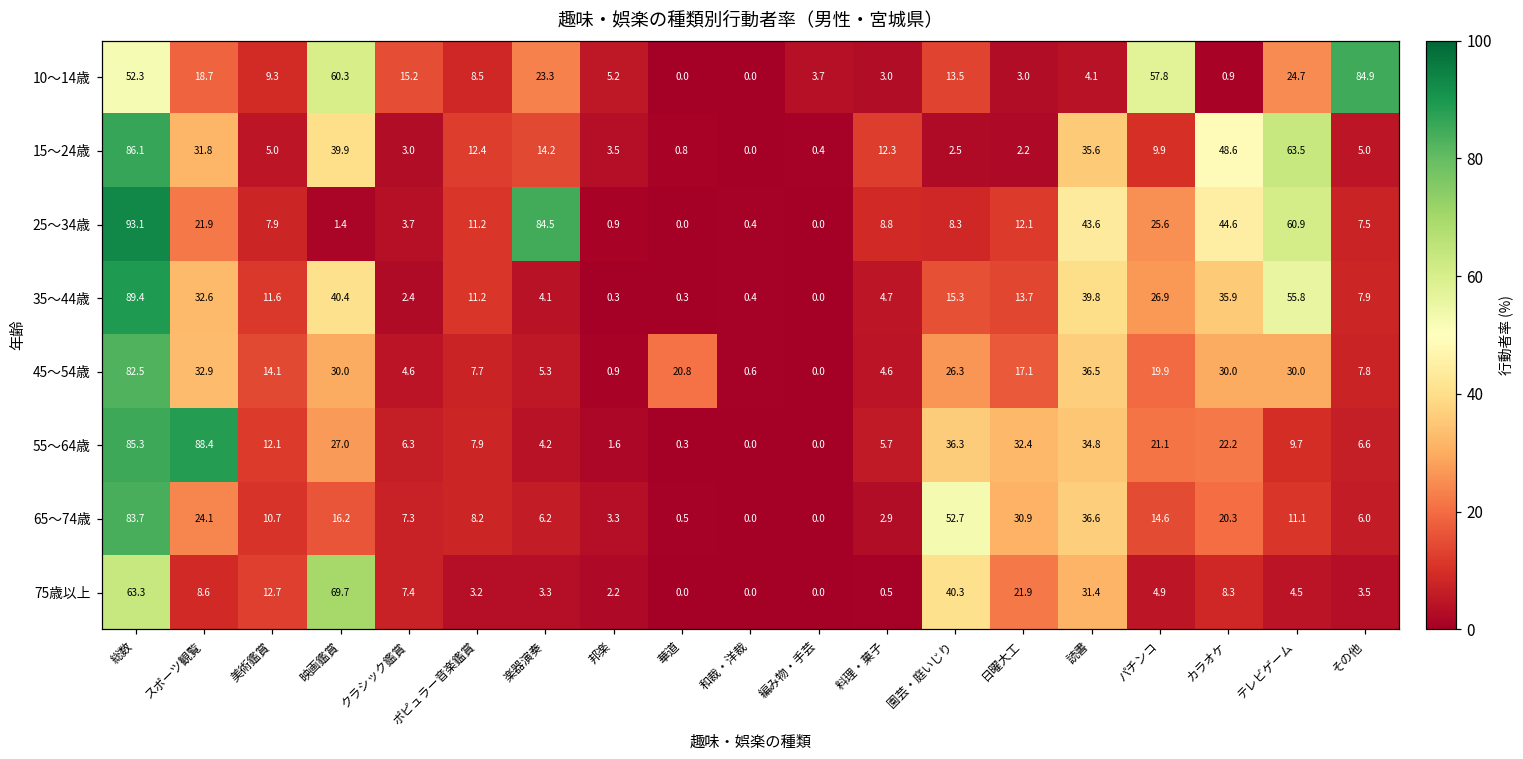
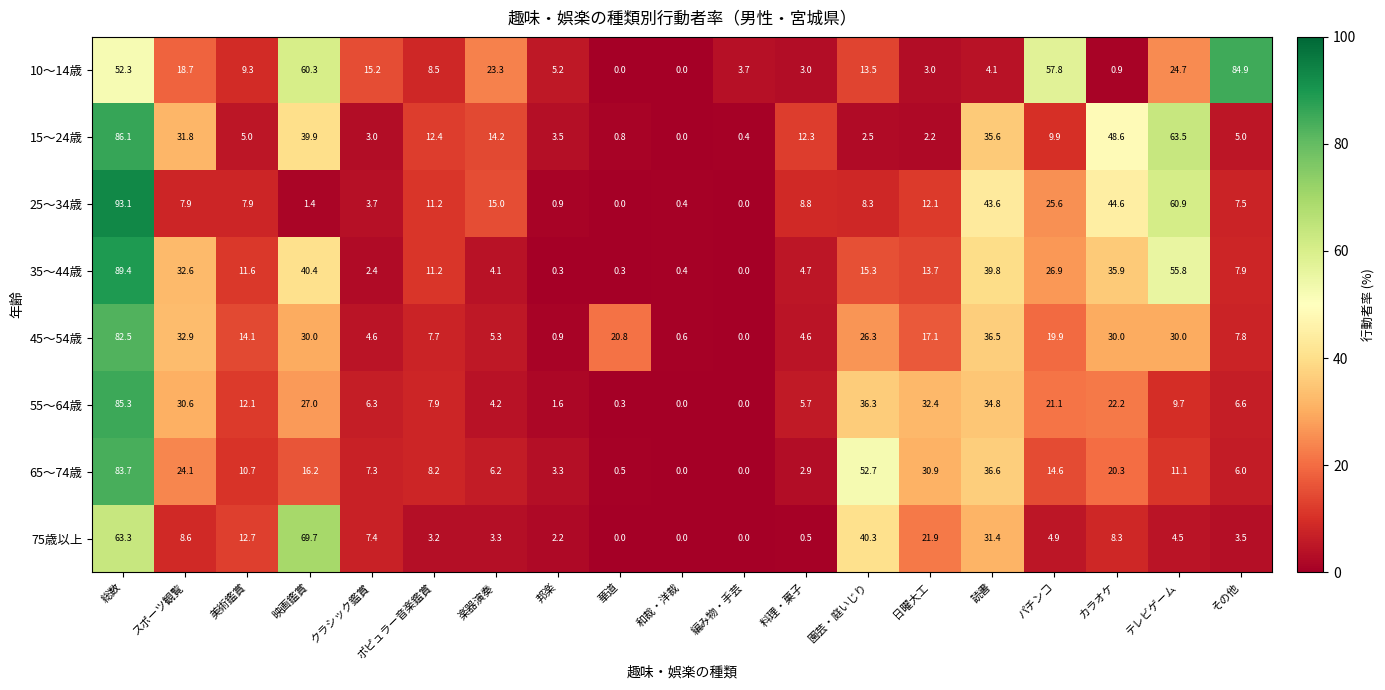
25～34歳, スポーツ観覧: 21.9 -> 7.9
25～34歳, 楽器演奏: 84.5 -> 15.0
55～64歳, スポーツ観覧: 88.4 -> 30.6
